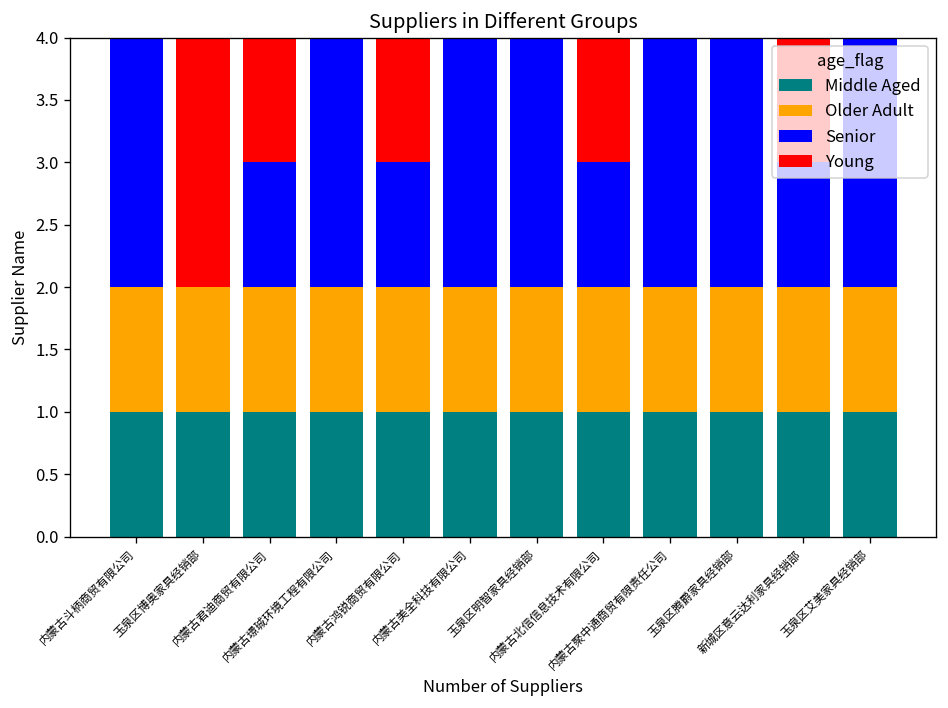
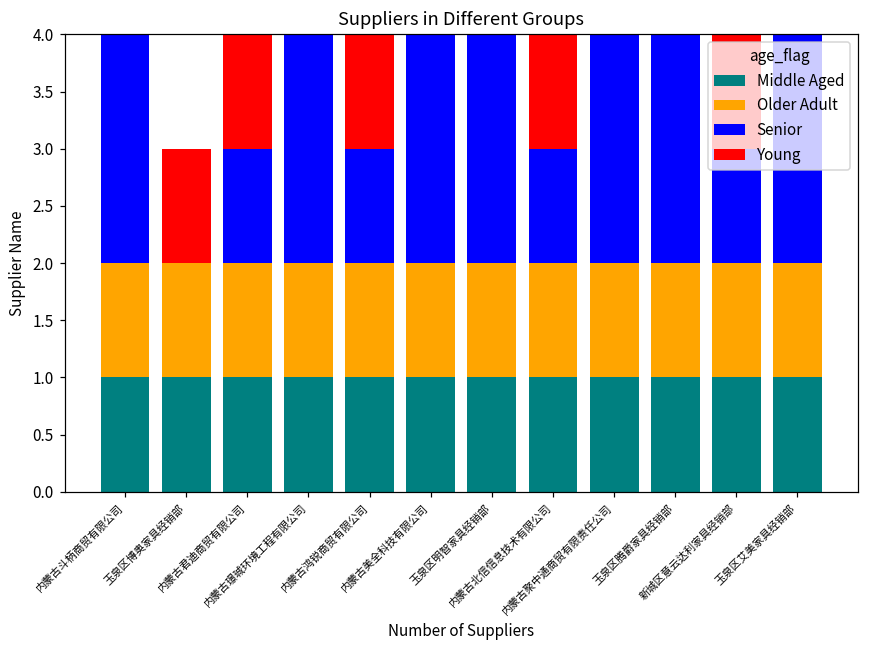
Young, 玉泉区博奥家具经销部: 2 -> 1
